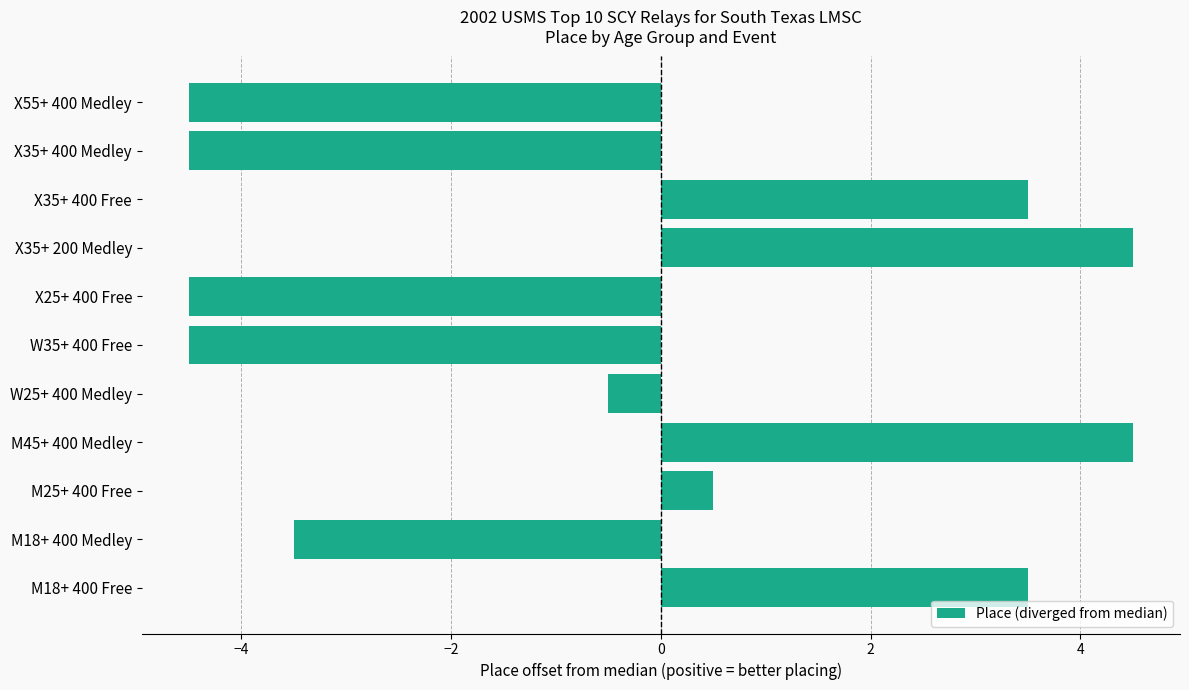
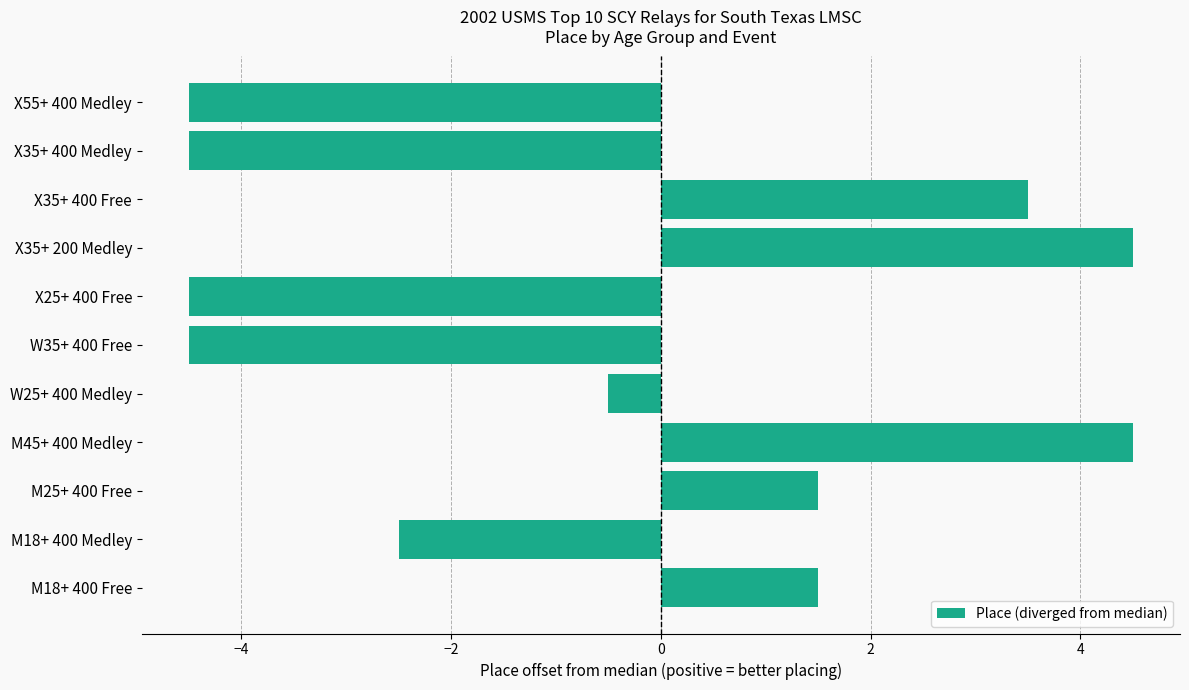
M25+ 400 Free: 0.50 -> 1.50
M18+ 400 Medley: -3.50 -> -2.50
M18+ 400 Free: 3.50 -> 1.50
